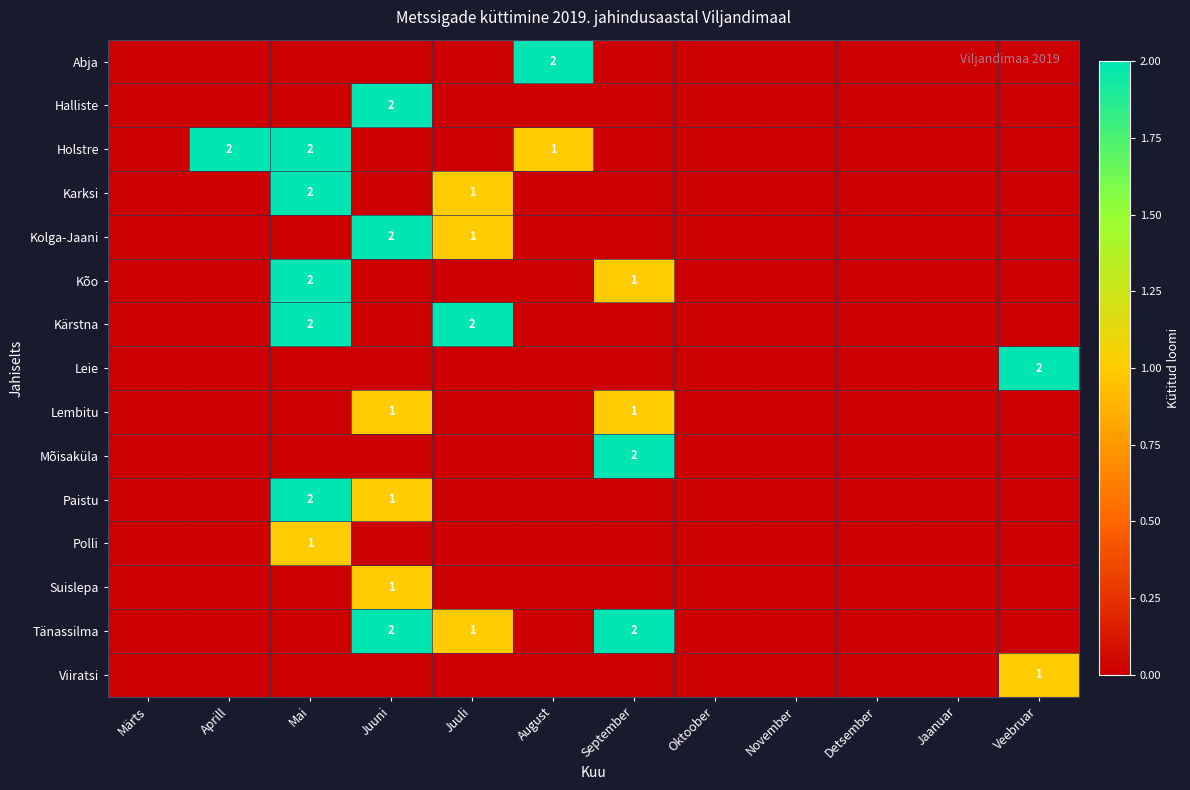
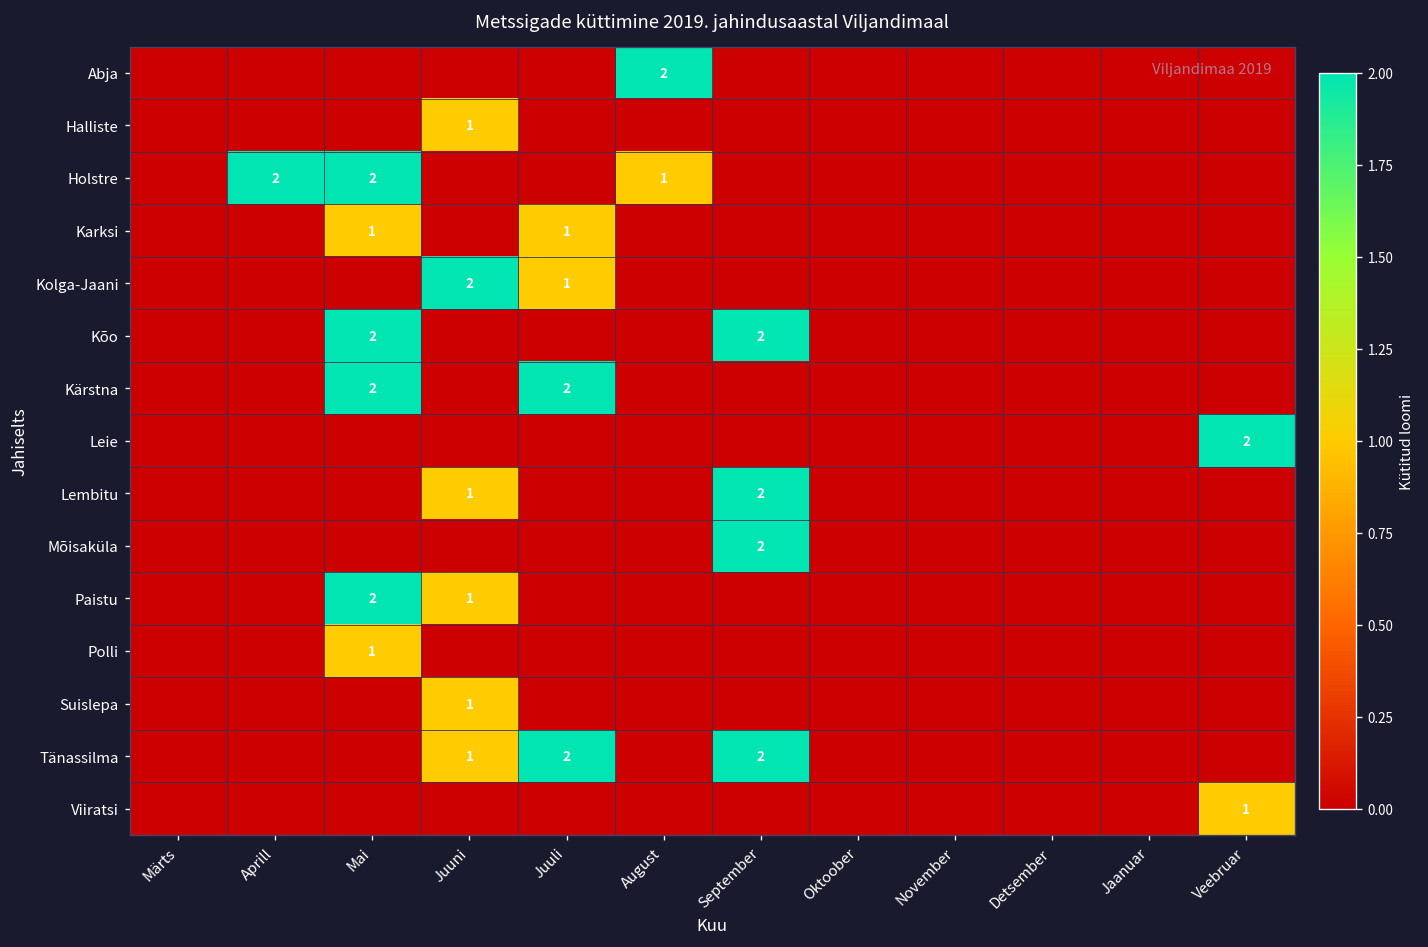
Halliste, Juuni: 2 -> 1
Karksi, Mai: 2 -> 1
Kõo, September: 1 -> 2
Lembitu, September: 1 -> 2
Tänassilma, Juuni: 2 -> 1
Tänassilma, Juuli: 1 -> 2
